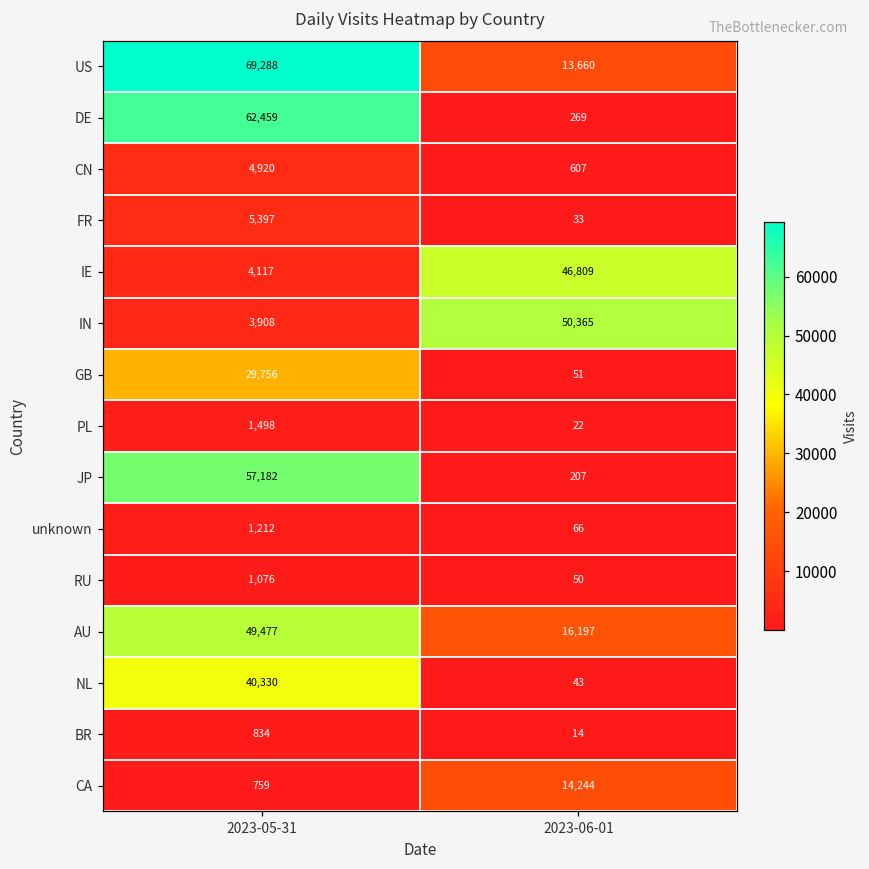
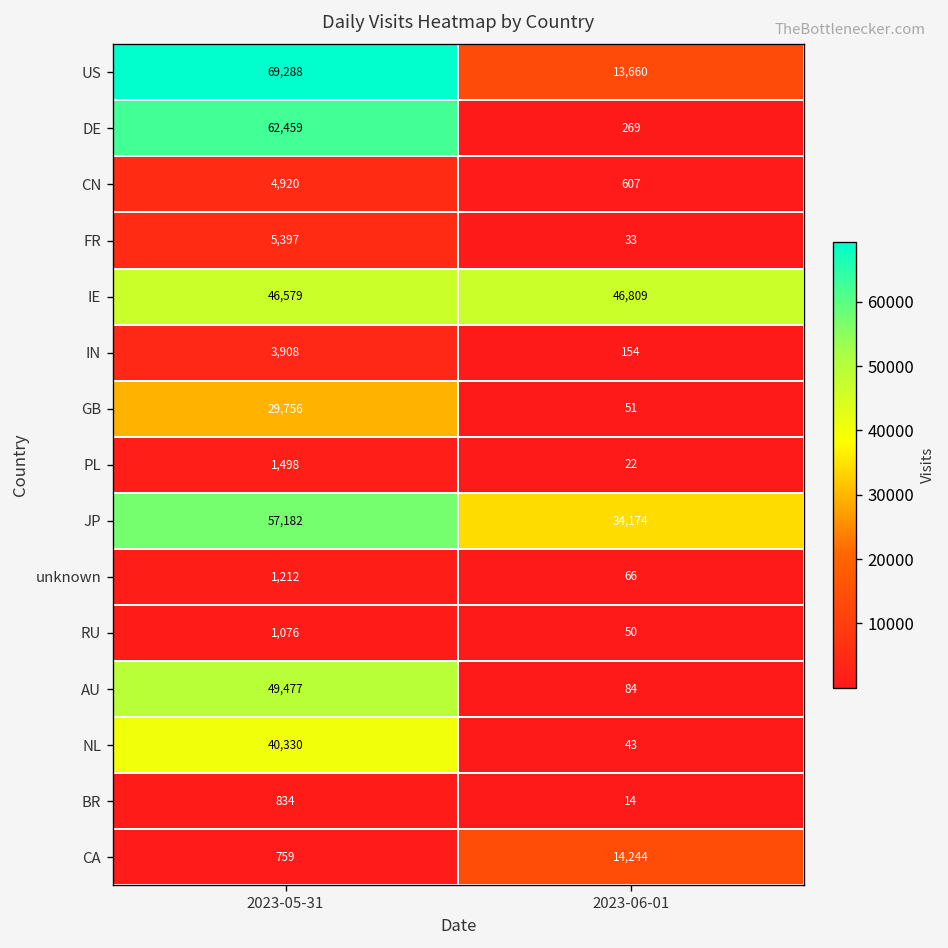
IE, 2023-05-31: 4,117 -> 46,579
IN, 2023-06-01: 50,365 -> 154
JP, 2023-06-01: 207 -> 34,174
AU, 2023-06-01: 16,197 -> 84
